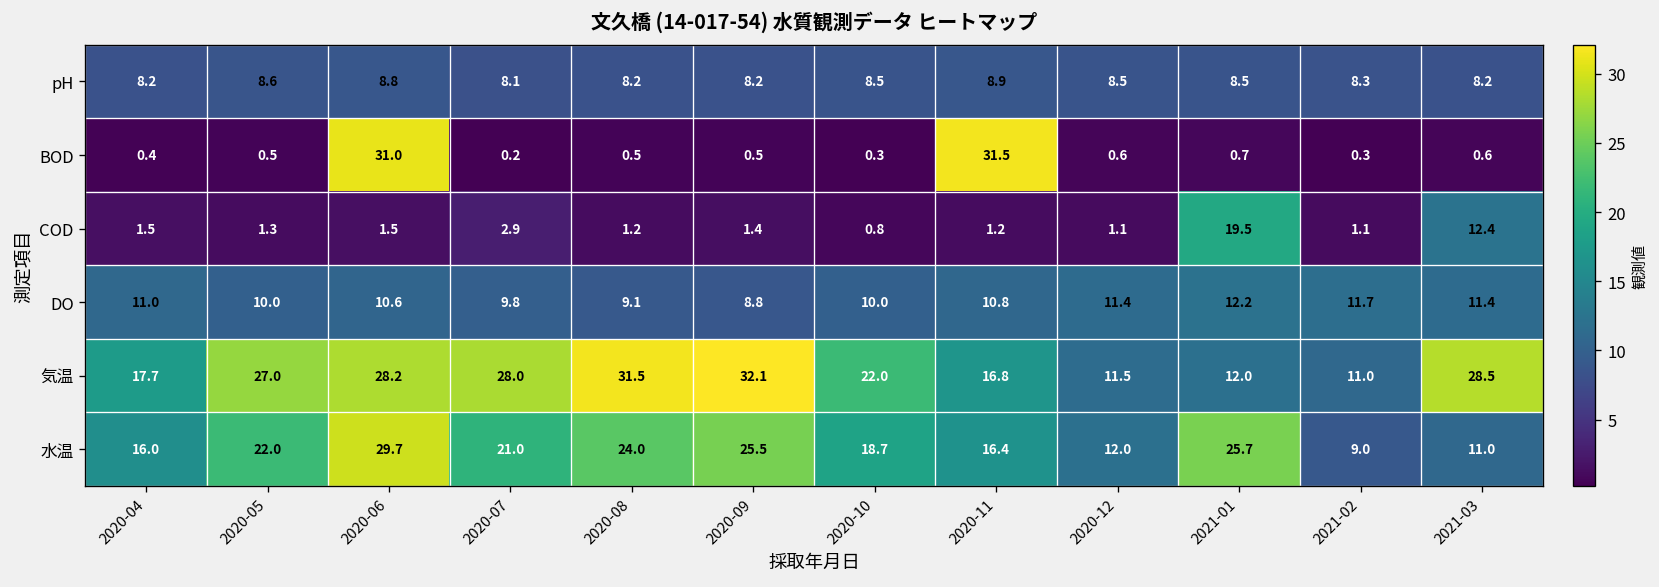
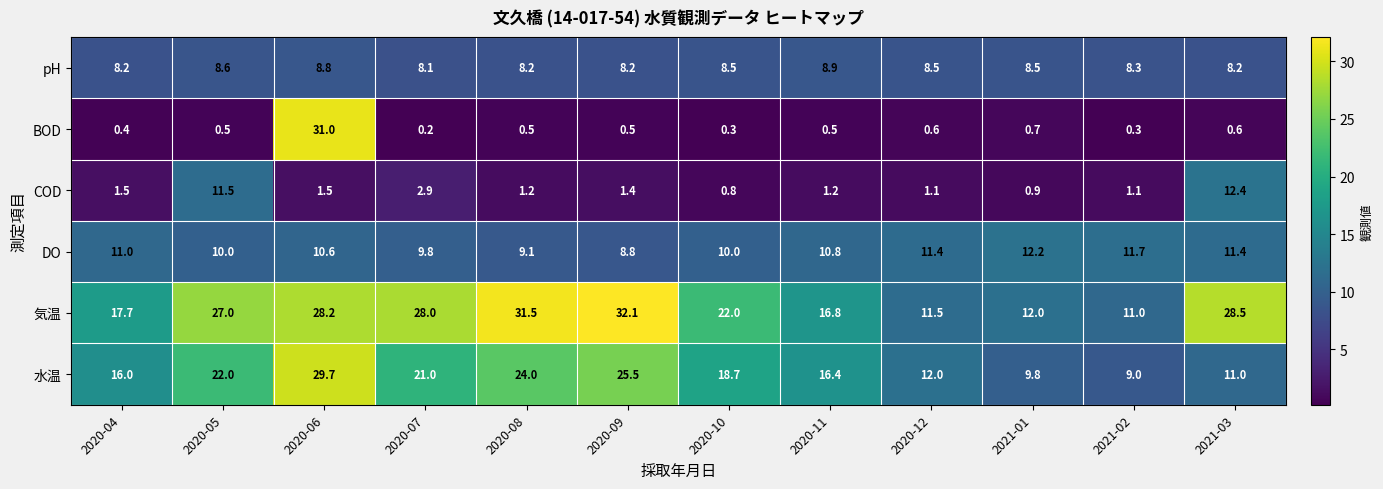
BOD, 2020-11: 31.5 -> 0.5
COD, 2020-05: 1.3 -> 11.5
COD, 2021-01: 19.5 -> 0.9
水温, 2021-01: 25.7 -> 9.8
